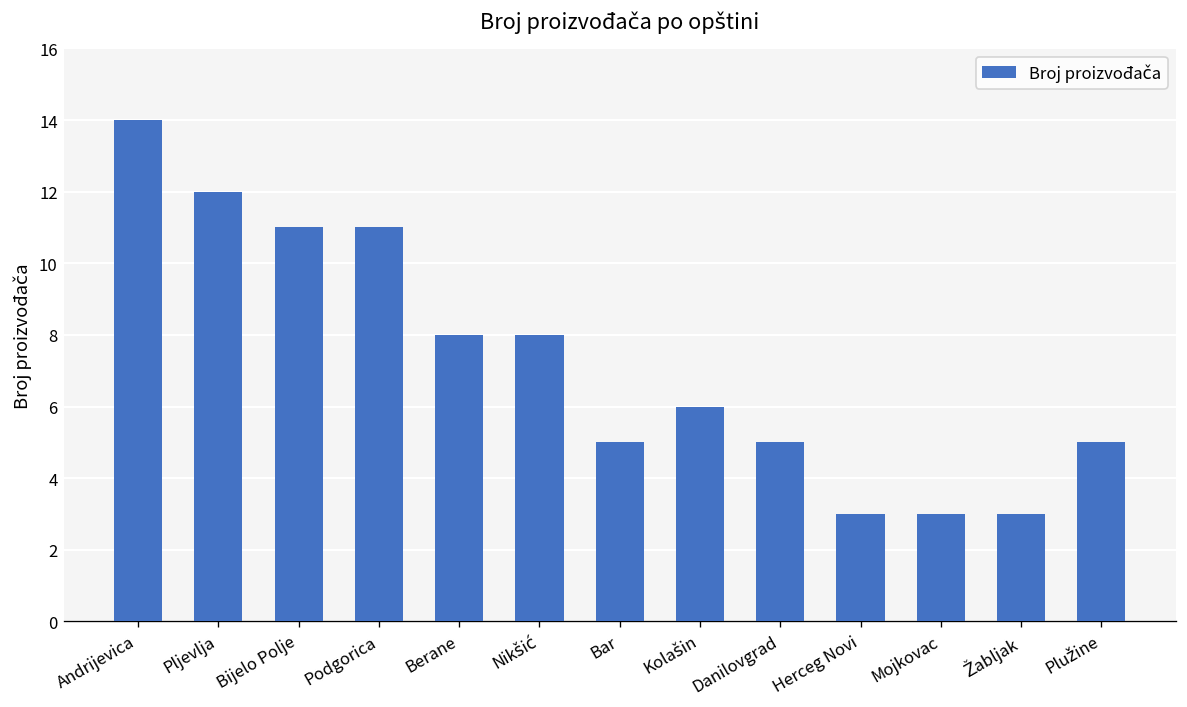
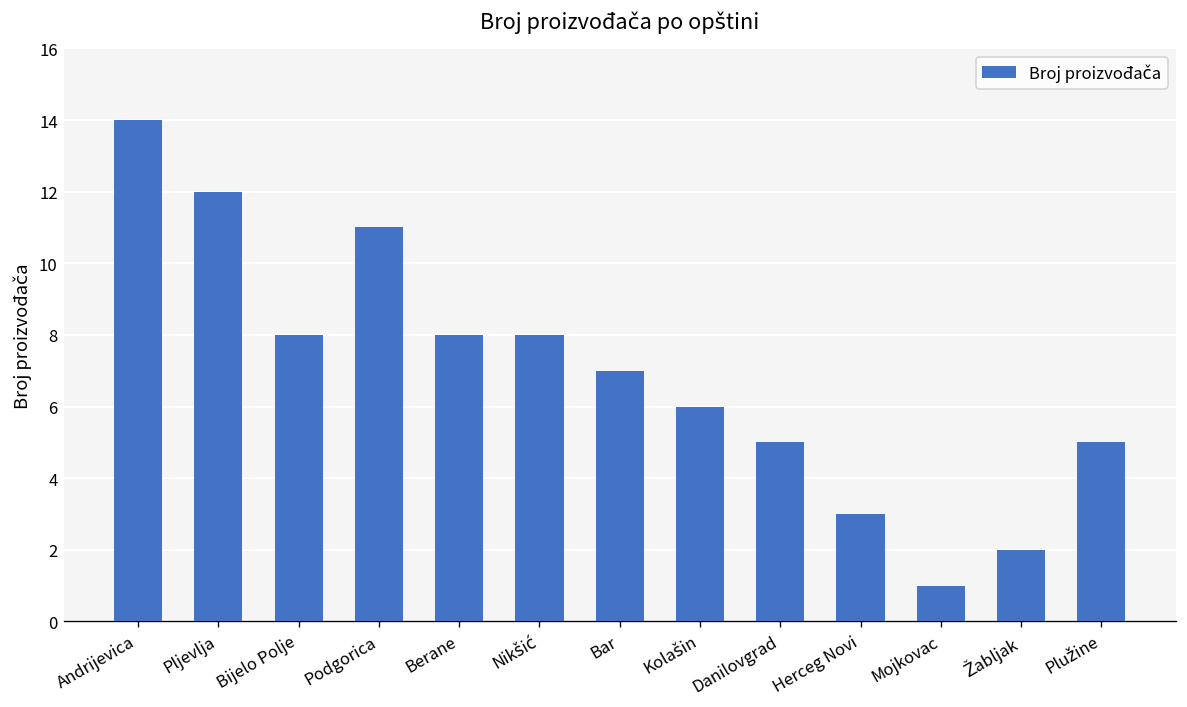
Bijelo Polje: 11 -> 8
Bar: 5 -> 7
Mojkovac: 3 -> 1
Žabljak: 3 -> 2
